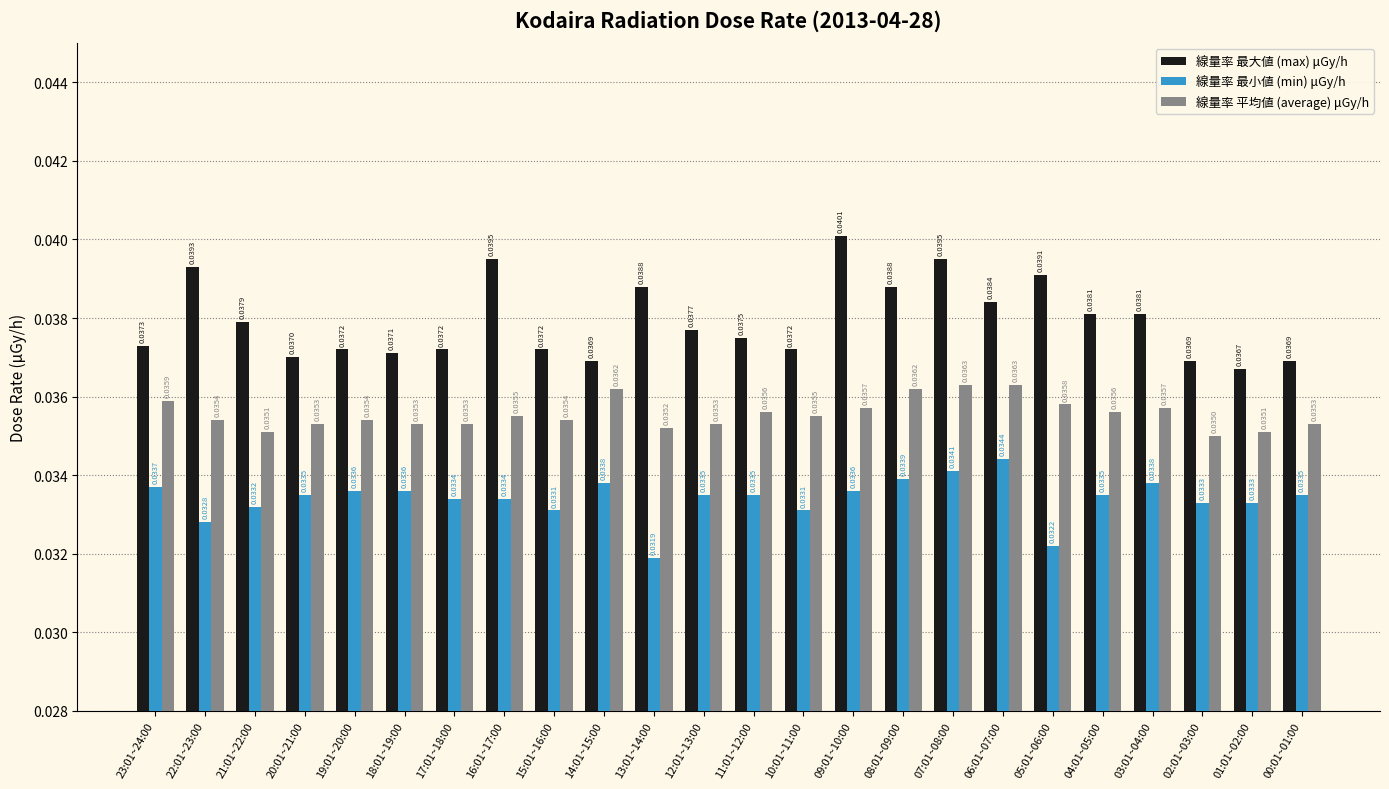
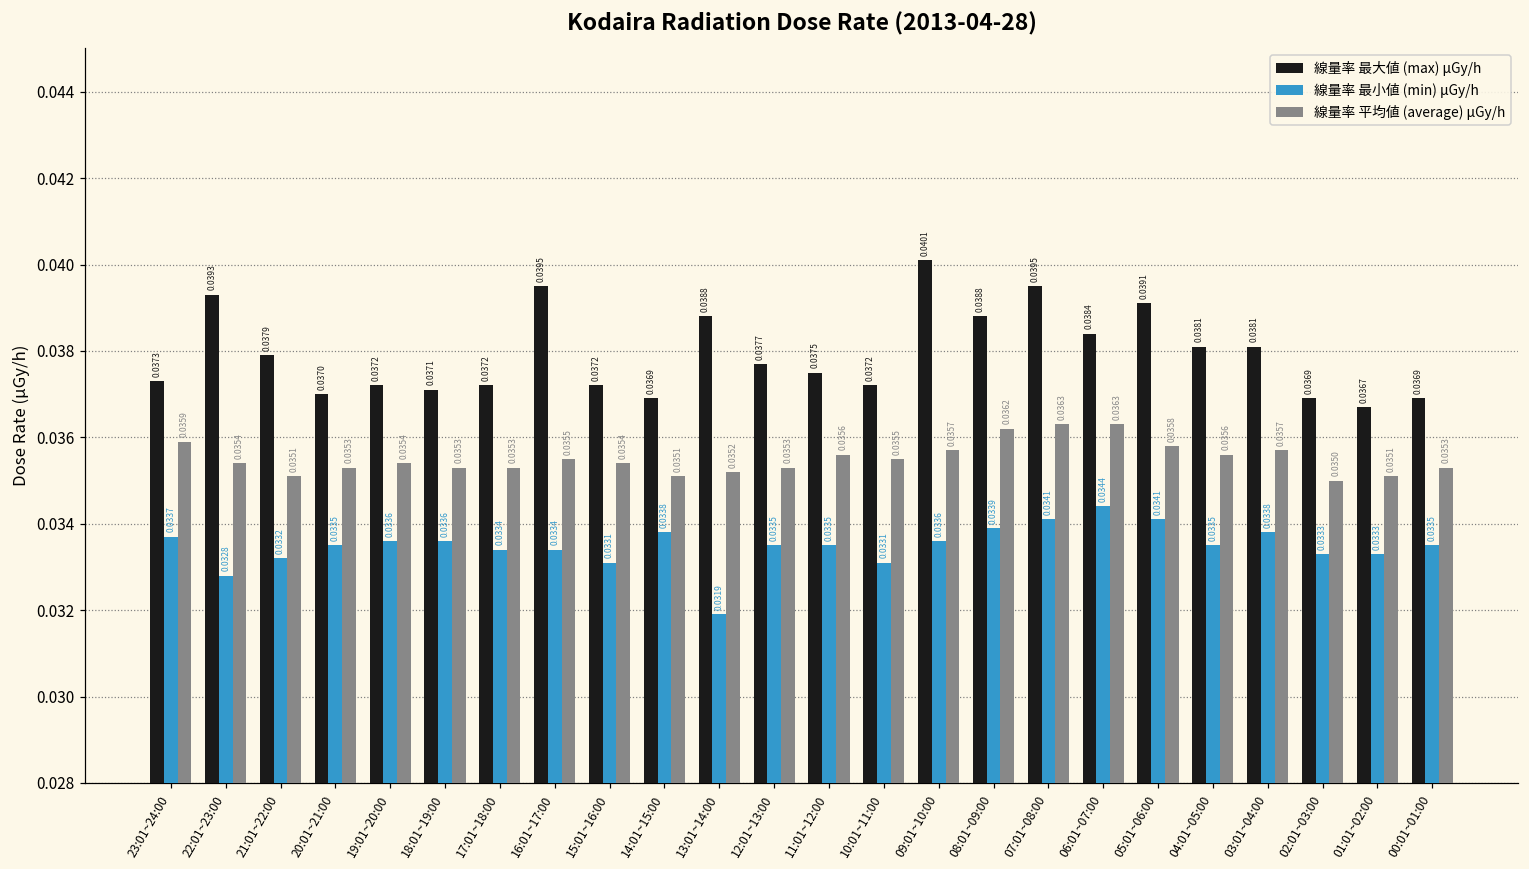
線量率 平均値 (average) μGy/h, 14:01~15:00: 0.0362 -> 0.0351
線量率 最小値 (min) μGy/h, 05:01~06:00: 0.0322 -> 0.0341
